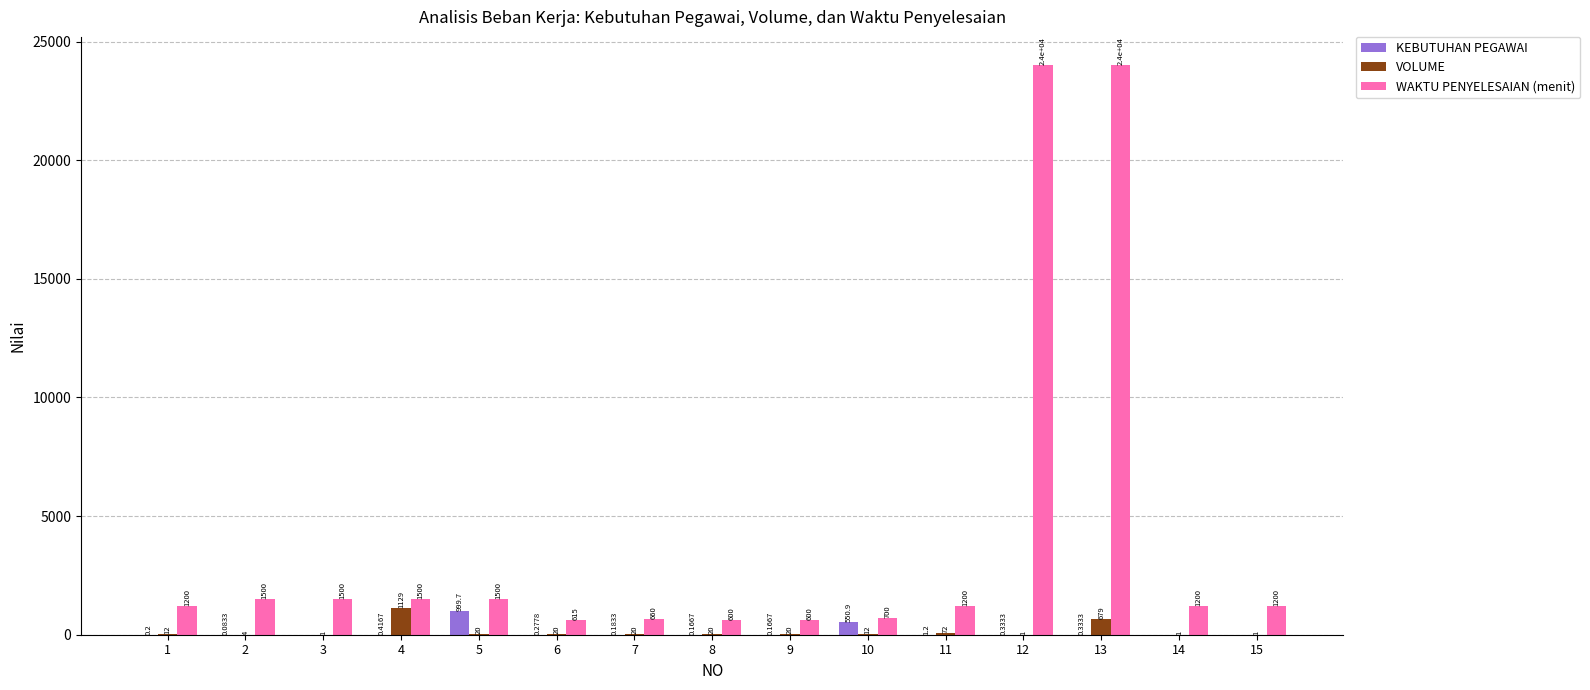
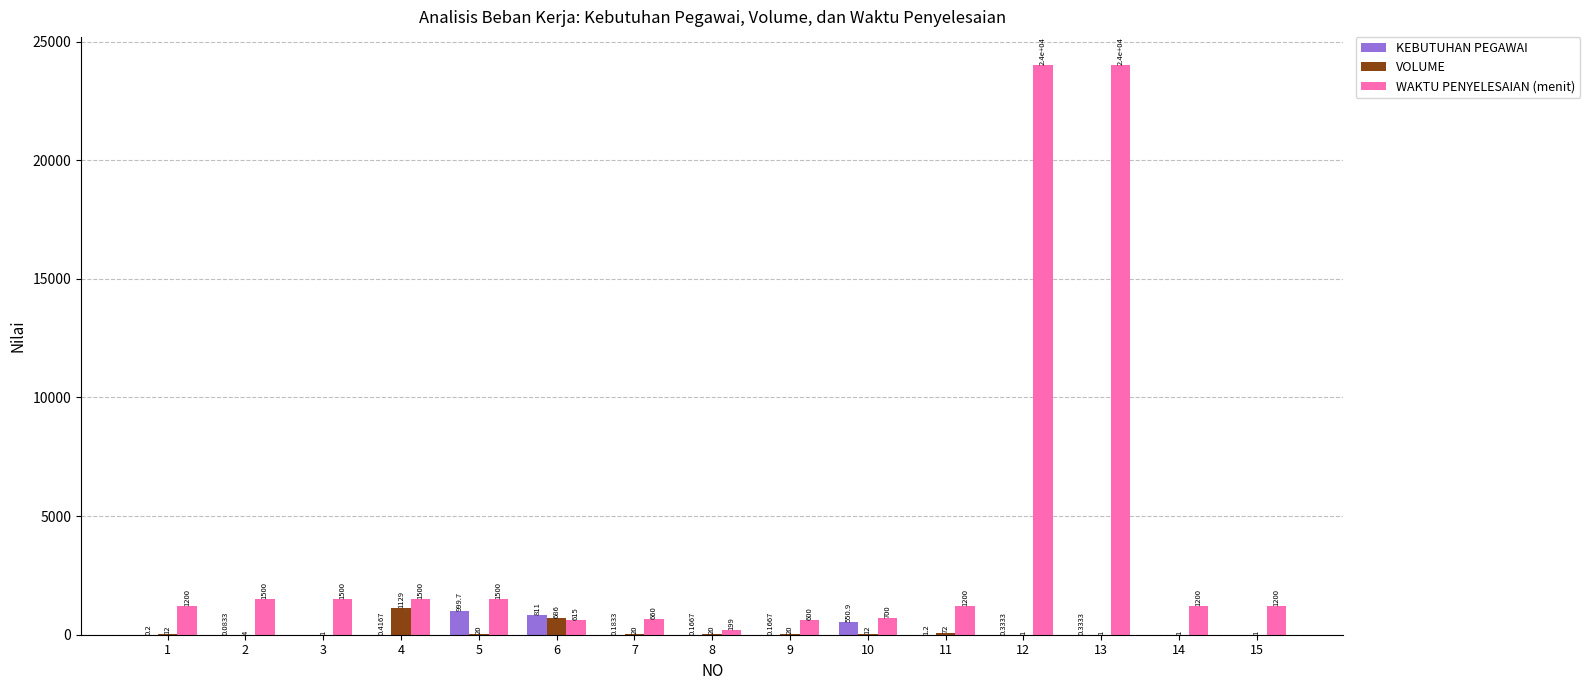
KEBUTUHAN PEGAWAI, 6: 0.2778 -> 811
VOLUME, 6: 20 -> 686
WAKTU PENYELESAIAN (menit), 8: 600 -> 199
VOLUME, 13: 679 -> 1
